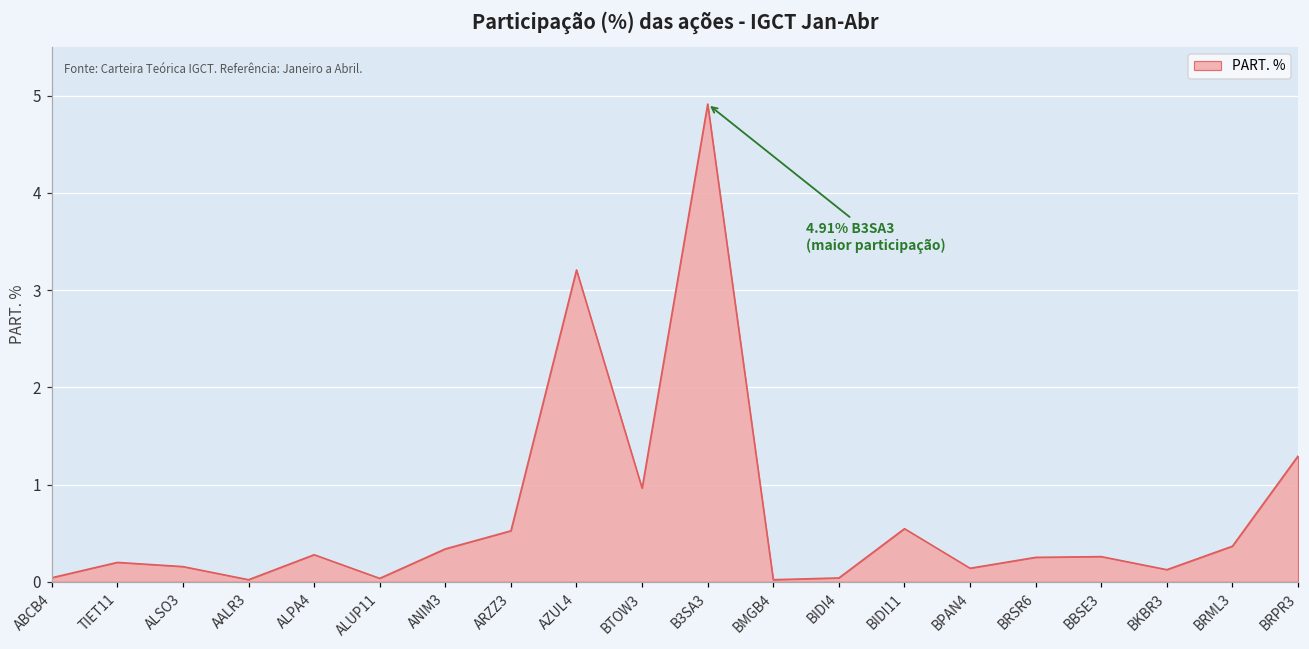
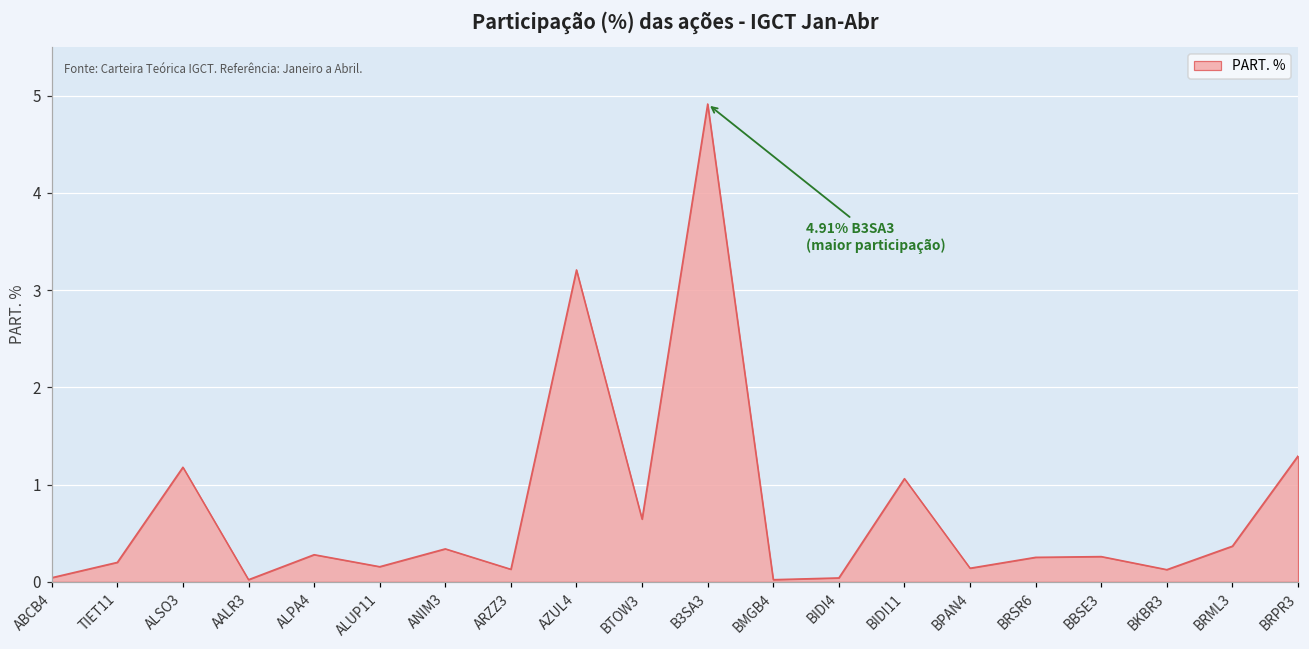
ALSO3: 0.2 -> 1.2
ALUP11: 0.0 -> 0.2
ARZZ3: 0.5 -> 0.1
BTOW3: 1.0 -> 0.6
BIDI11: 0.5 -> 1.1
